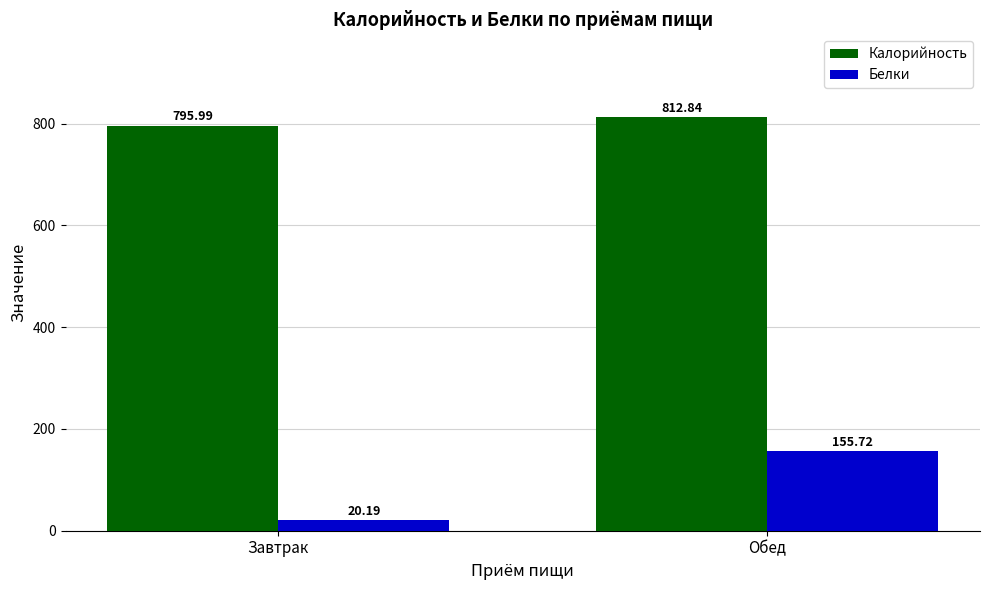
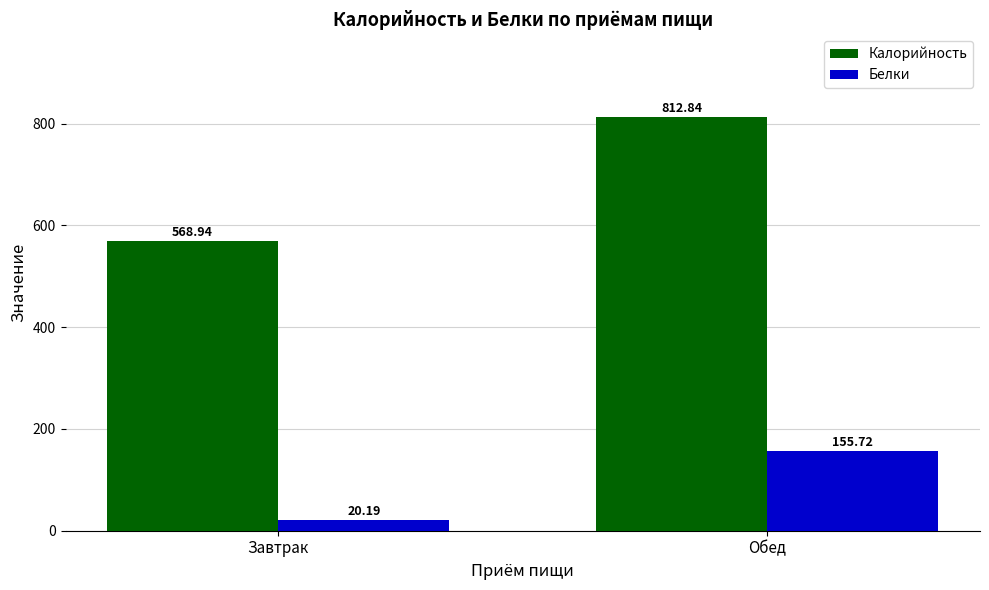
Калорийность, Завтрак: 795.99 -> 568.94
